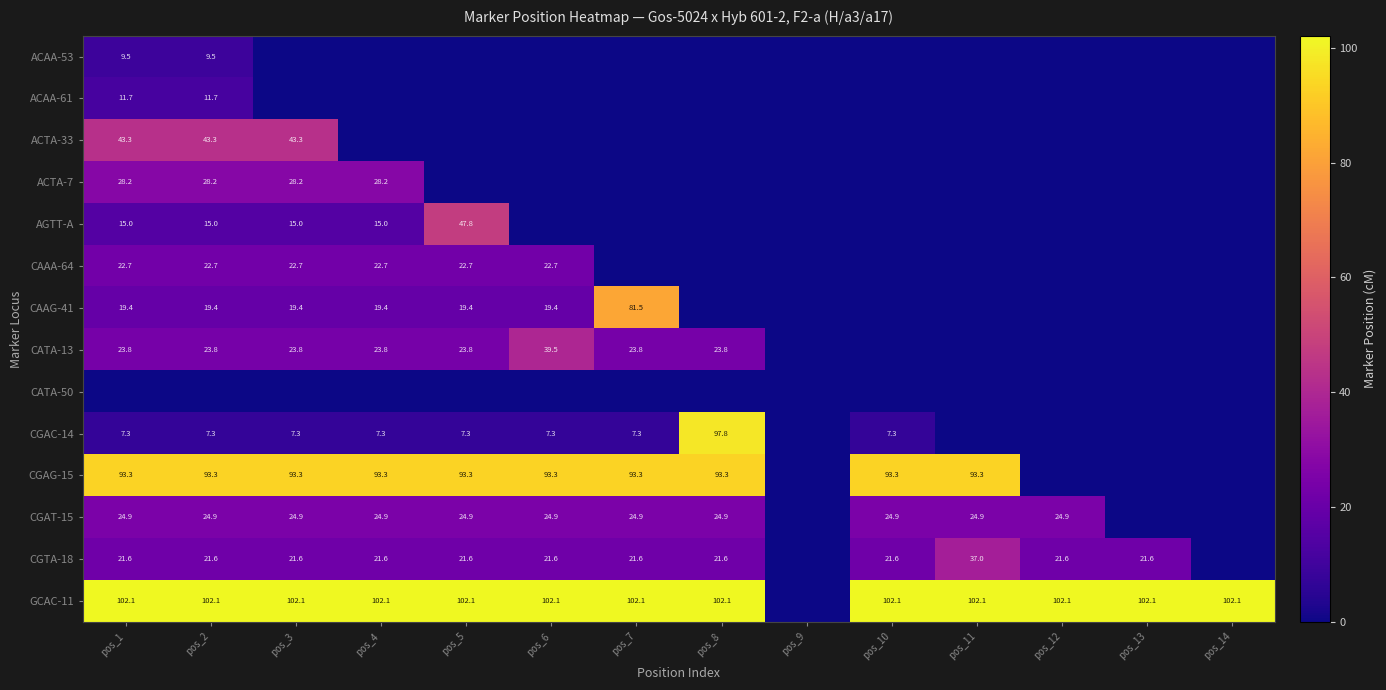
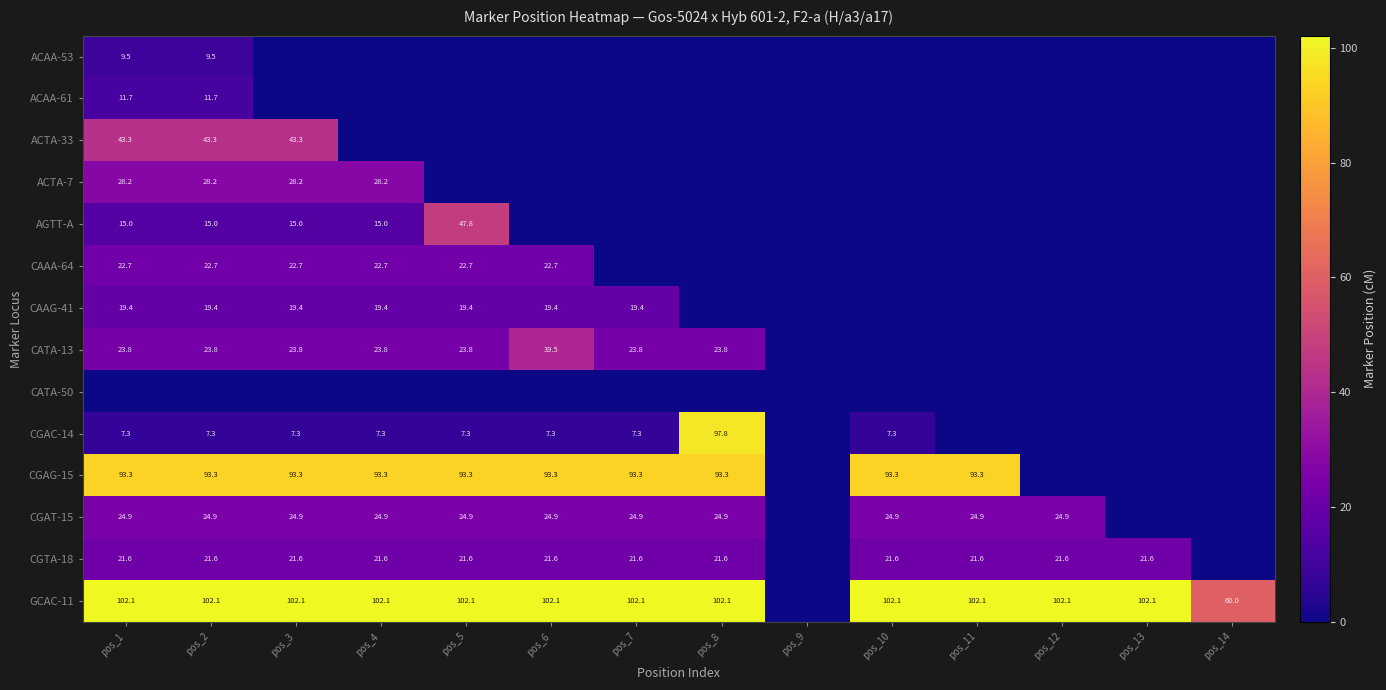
CAAG-41, pos_7: 81.5 -> 19.4
CGTA-18, pos_11: 37.0 -> 21.6
GCAC-11, pos_14: 102.1 -> 60.0
